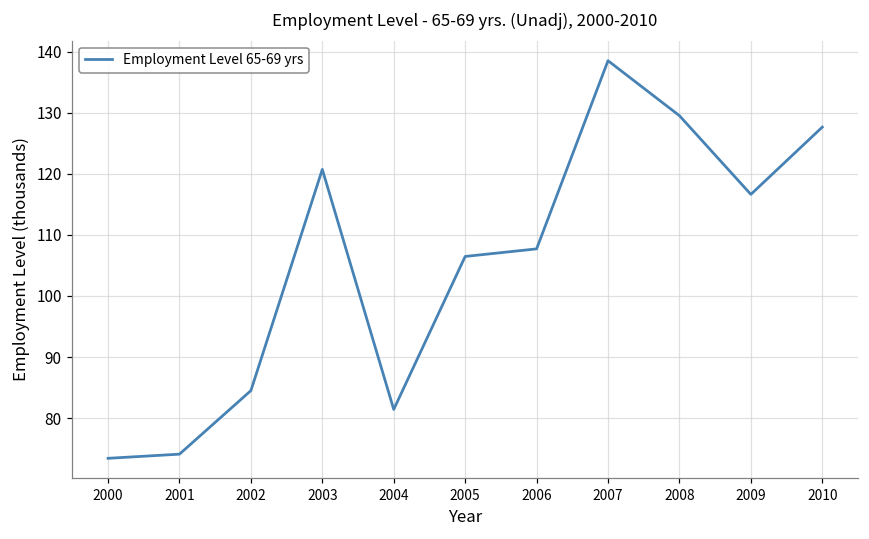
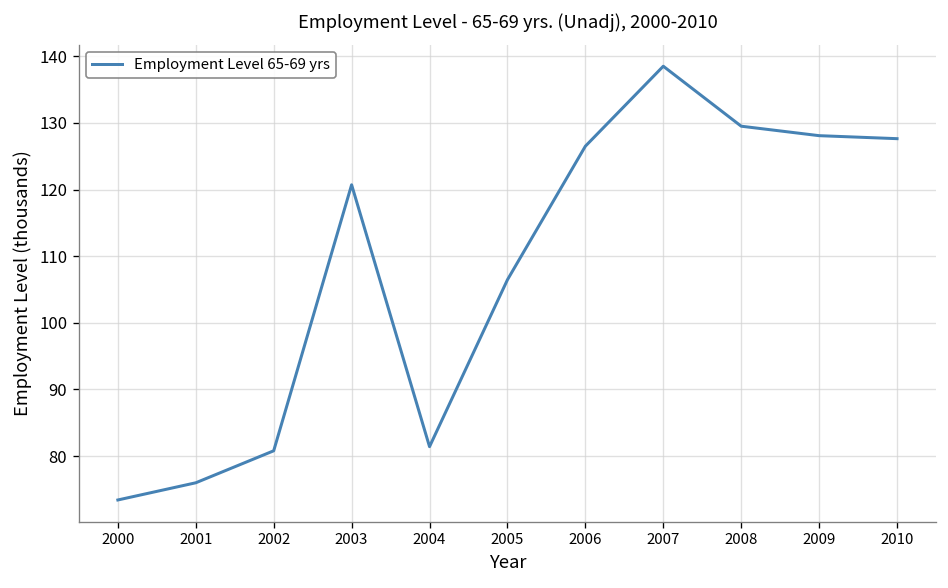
2001: 74 -> 76
2002: 85 -> 81
2006: 108 -> 127
2009: 117 -> 128
